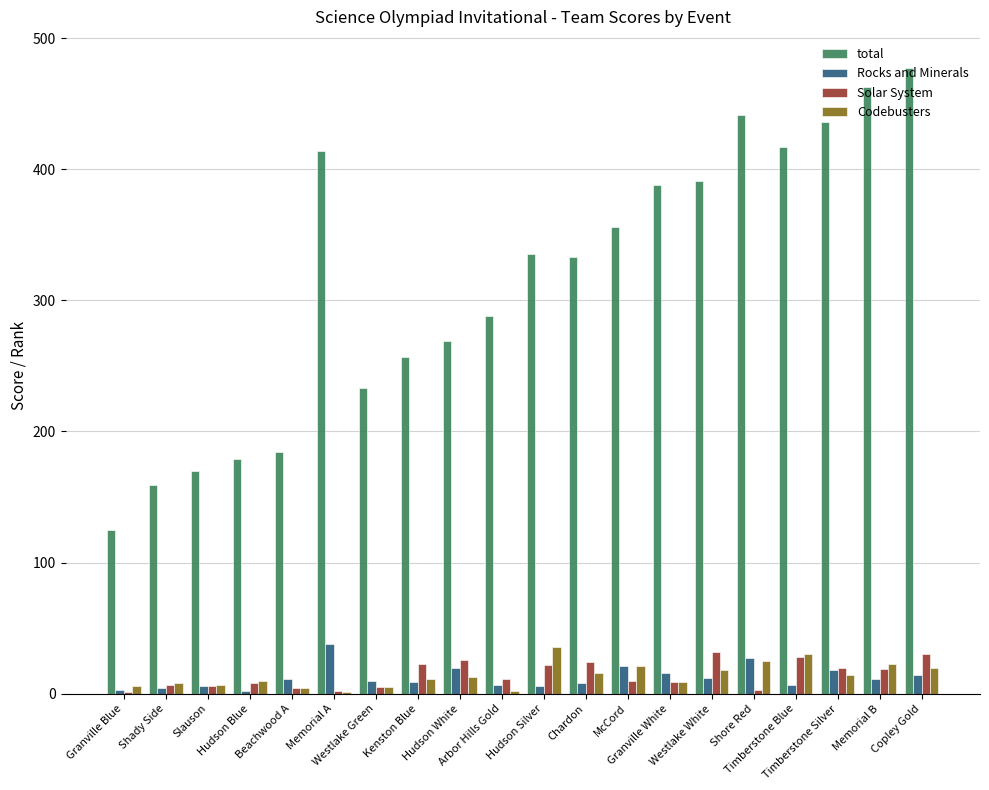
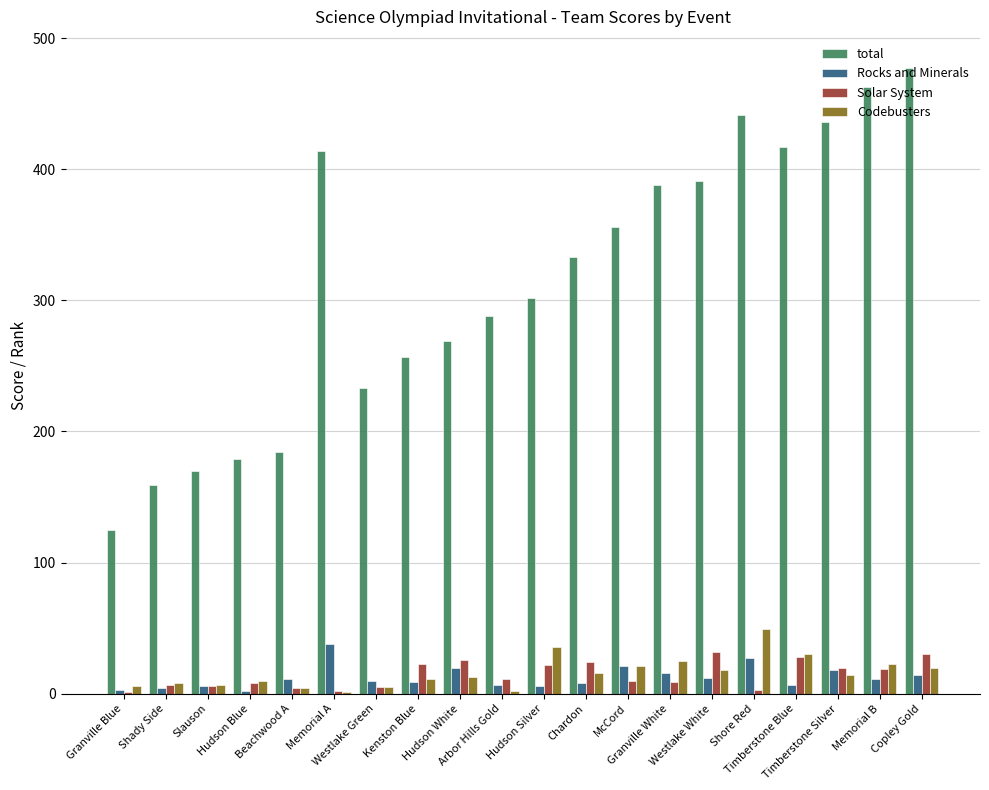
total, Hudson Silver: 335 -> 302
Codebusters, Granville White: 9 -> 25
Codebusters, Shore Red: 25 -> 49
